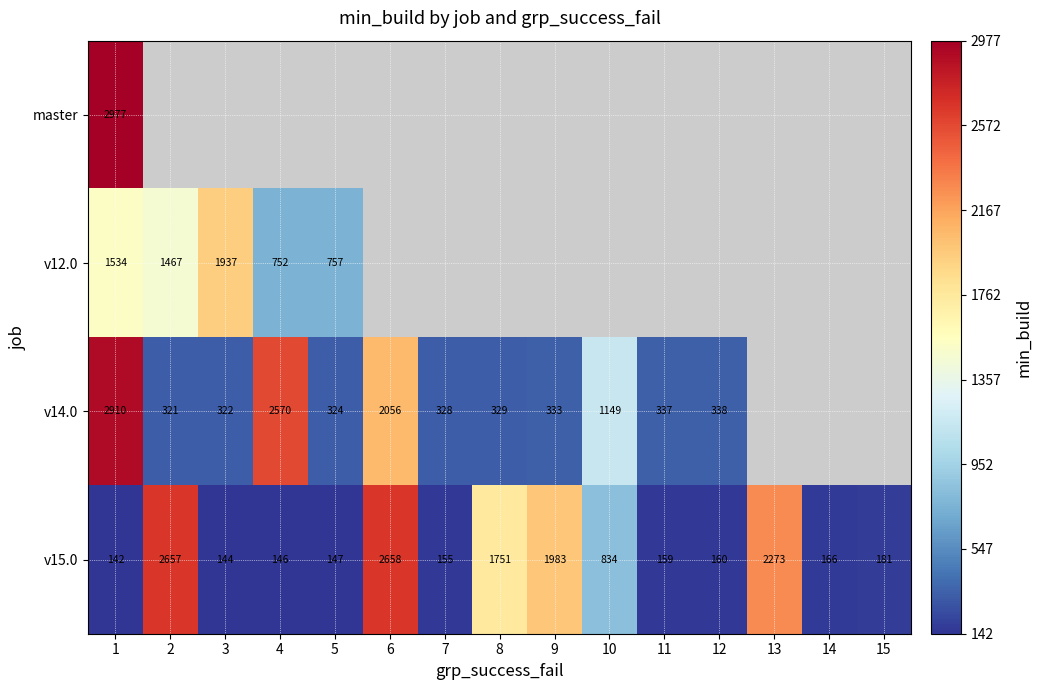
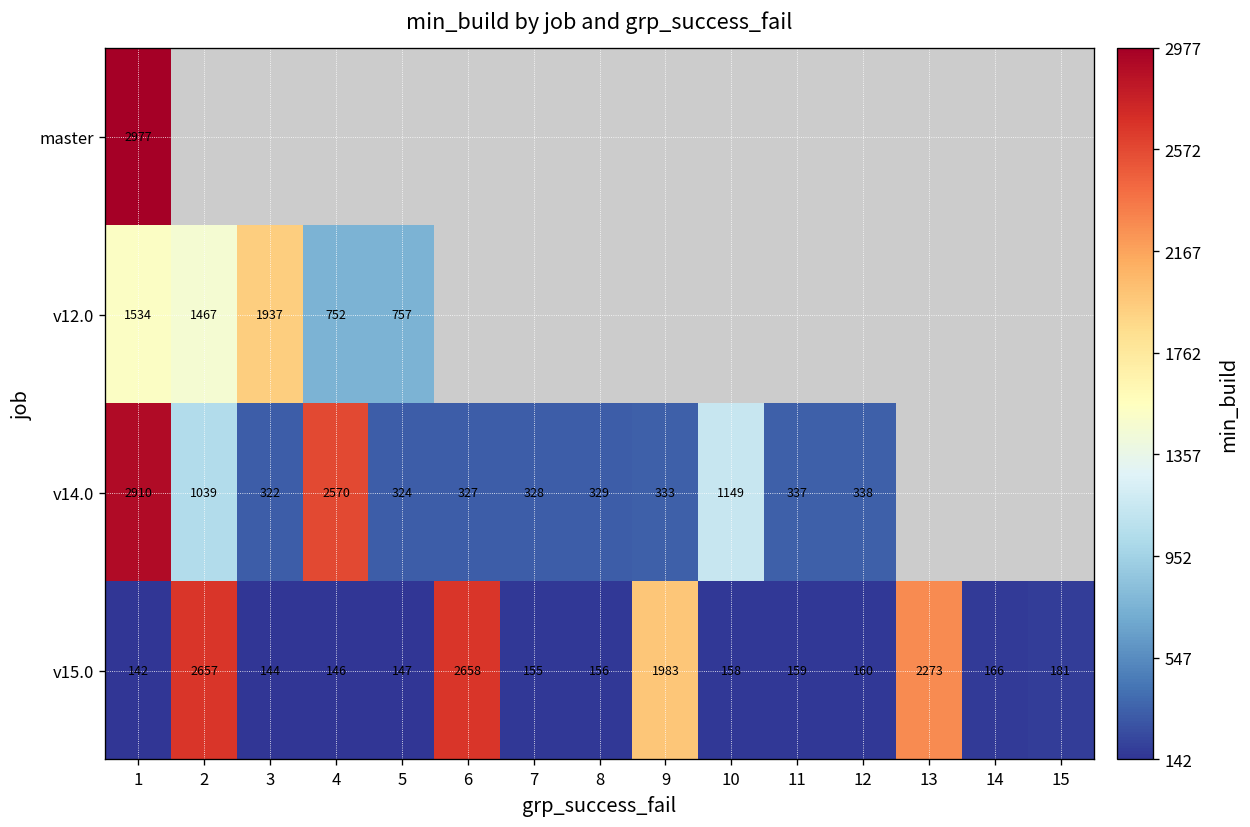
v14.0, 2: 321 -> 1039
v14.0, 6: 2056 -> 327
v15.0, 8: 1751 -> 156
v15.0, 10: 834 -> 158
